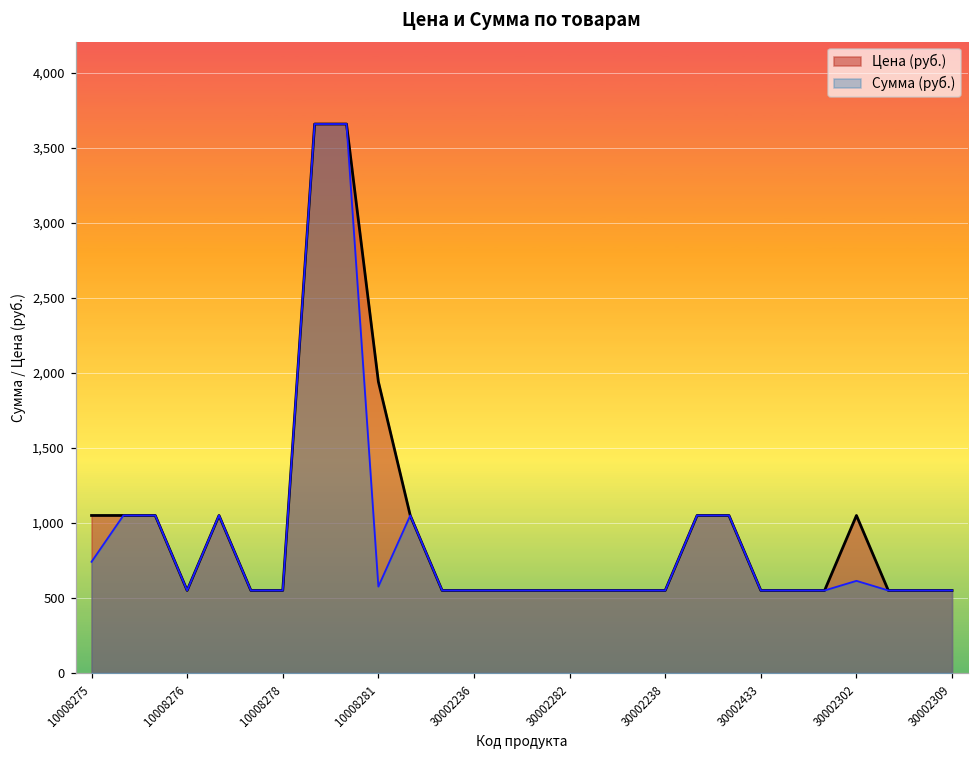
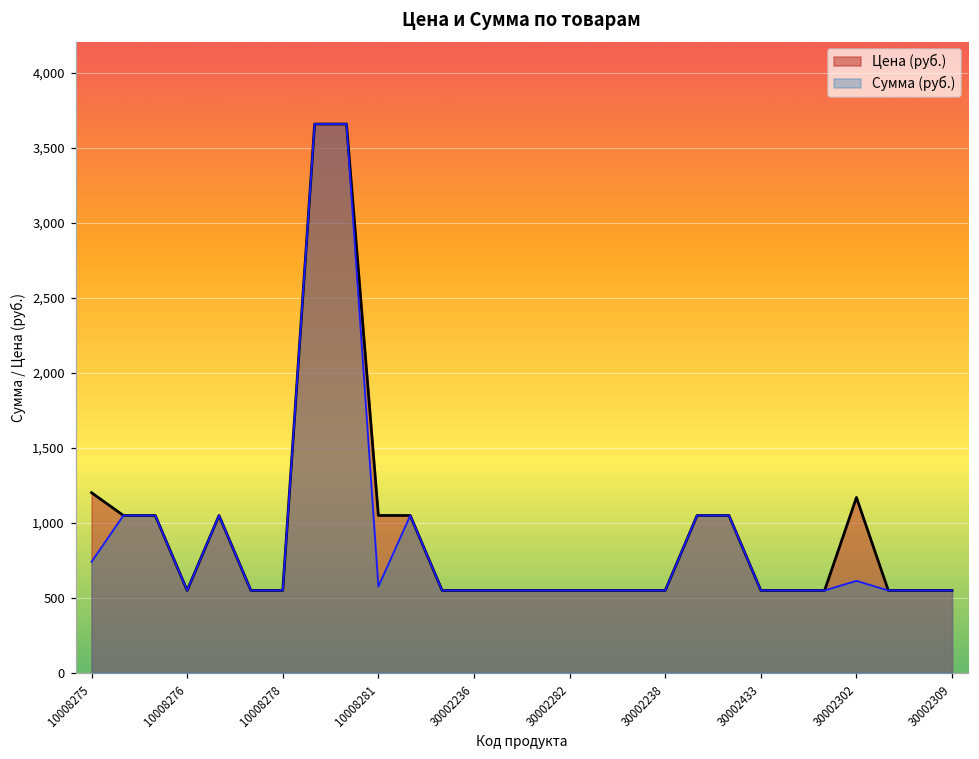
Цена (руб.), 10008275: 1,050 -> 1,200
Цена (руб.), 10008281: 1,940 -> 1,050
Цена (руб.), 30002302: 1,050 -> 1,170
